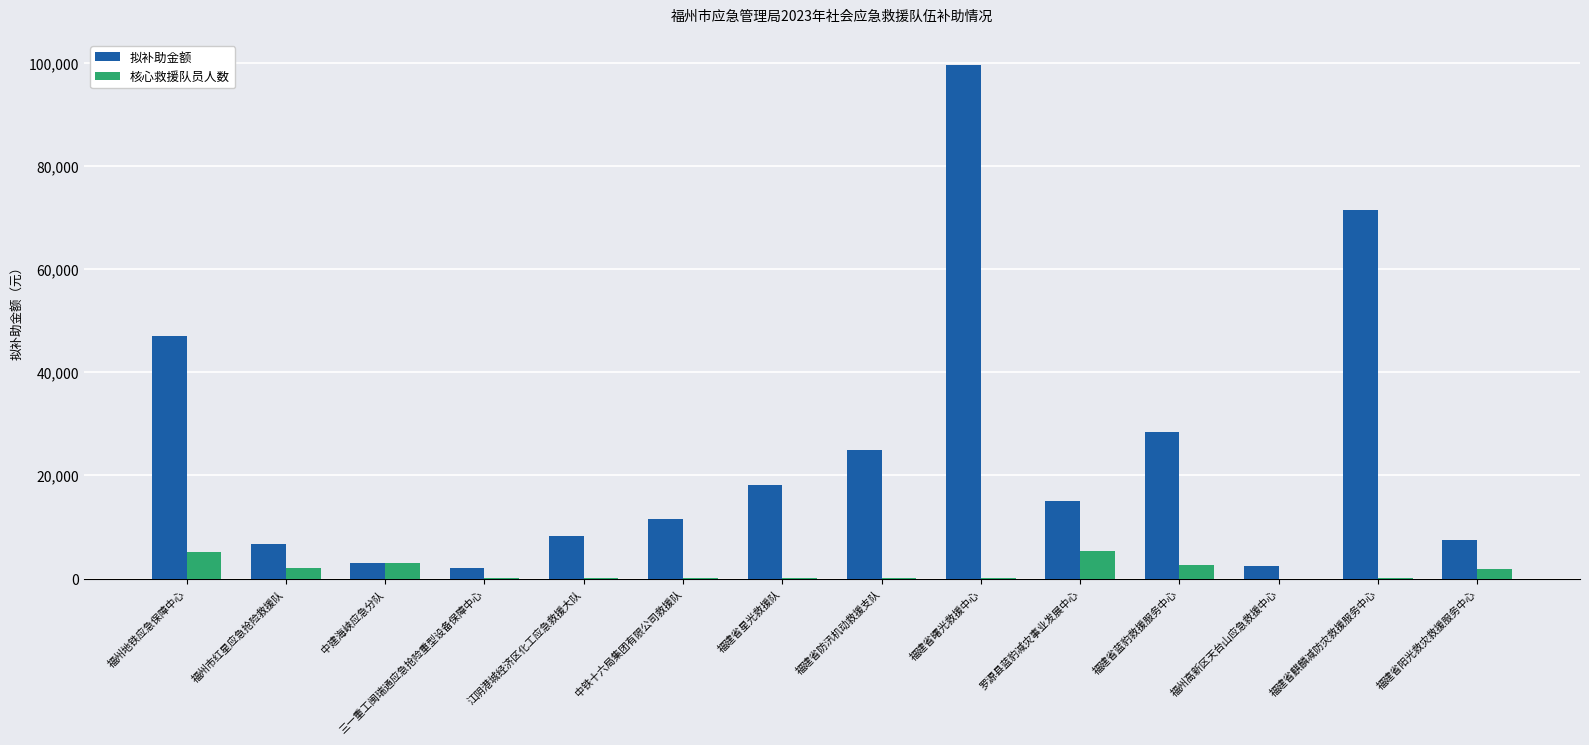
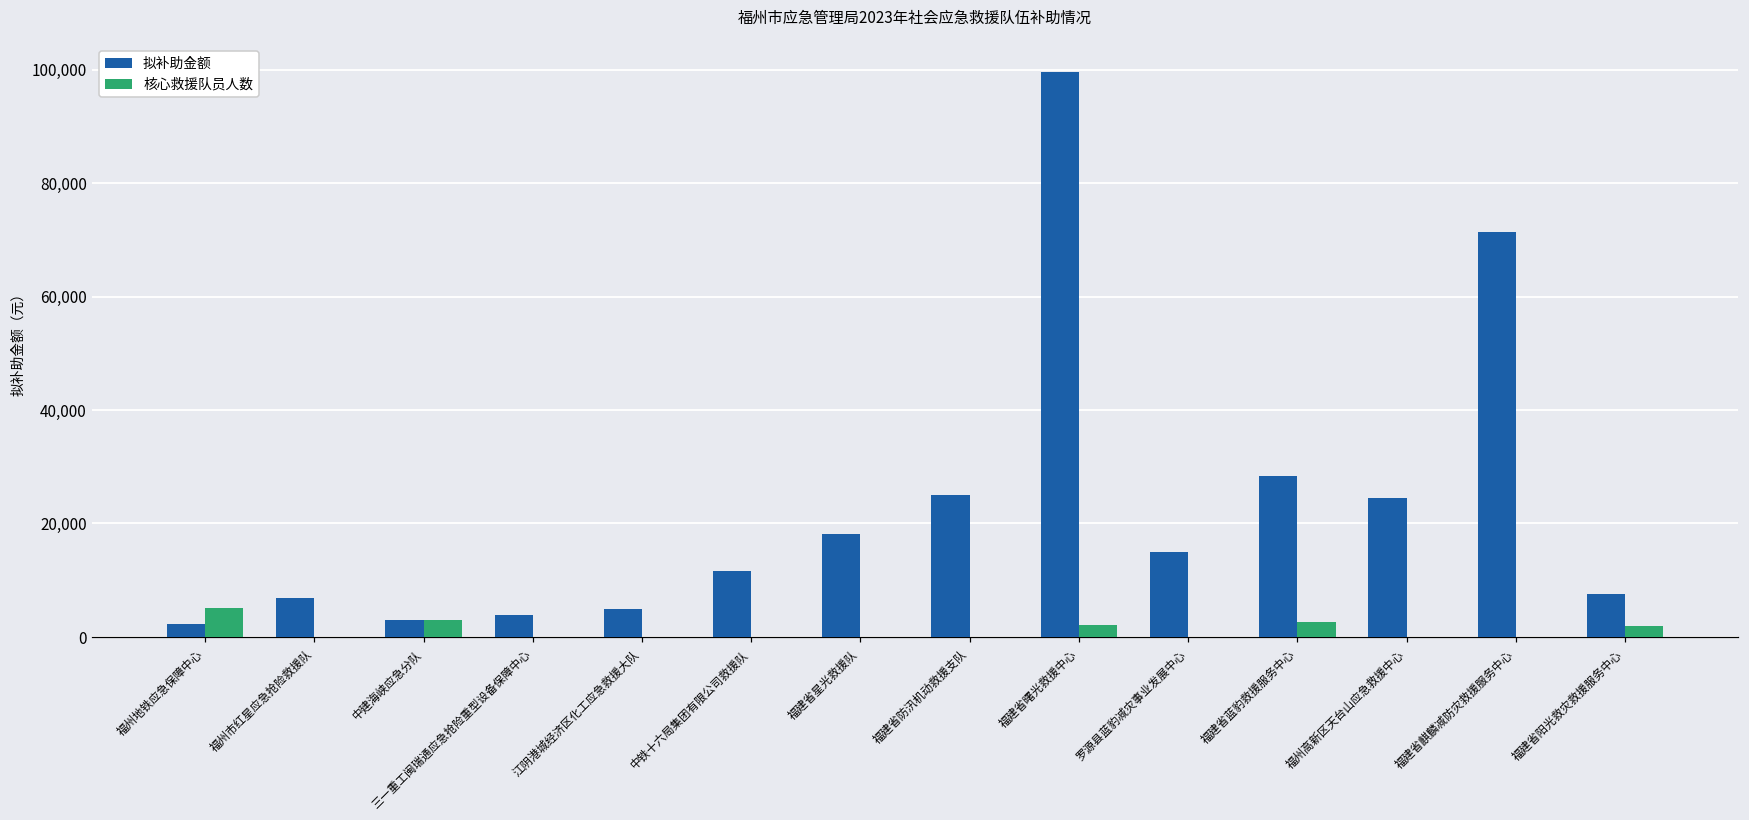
拟补助金额, 福州地铁应急保障中心: 47,000 -> 2,000
核心救援队员人数, 福州市红星应急抢险救援队: 2,000 -> 0
拟补助金额, 三一重工闽瑞通应急抢险重型设备保障中心: 2,000 -> 4,000
拟补助金额, 江阴港城经济区化工应急救援大队: 8,000 -> 5,000
核心救援队员人数, 福建省曙光救援中心: 0 -> 2,000
核心救援队员人数, 罗源县蓝豹减灾事业发展中心: 5,000 -> 0
拟补助金额, 福州高新区天台山应急救援中心: 3,000 -> 24,000
